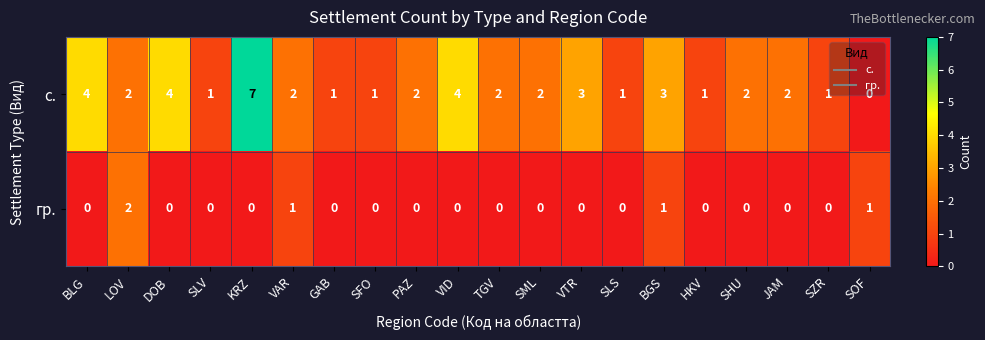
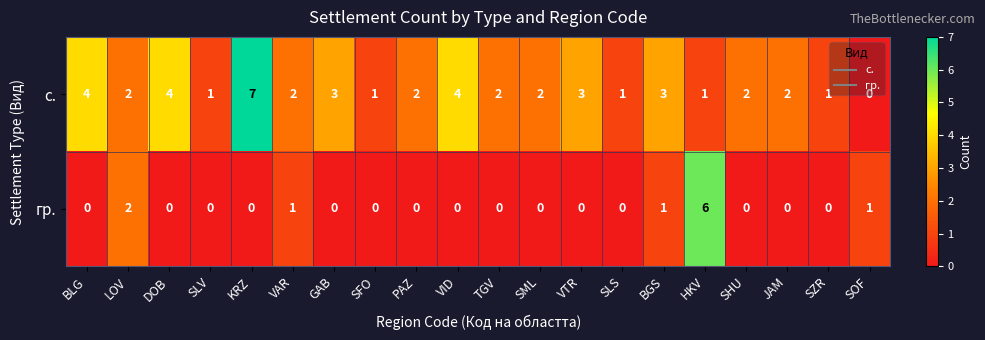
с., GAB: 1 -> 3
гр., HKV: 0 -> 6
